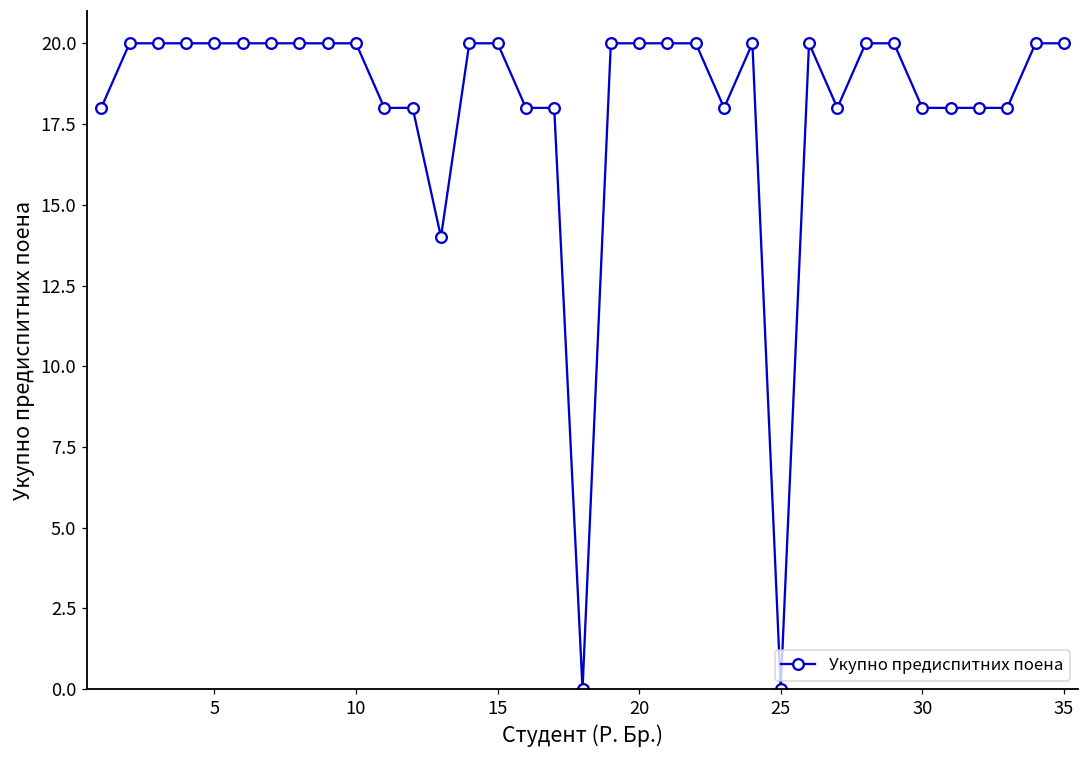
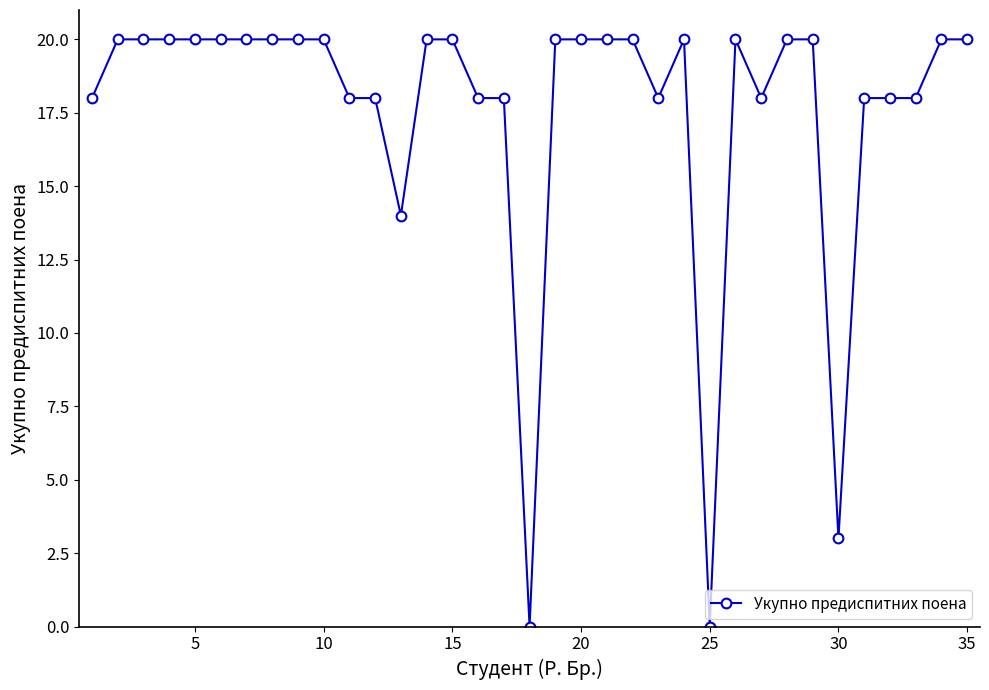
30: 18 -> 3
